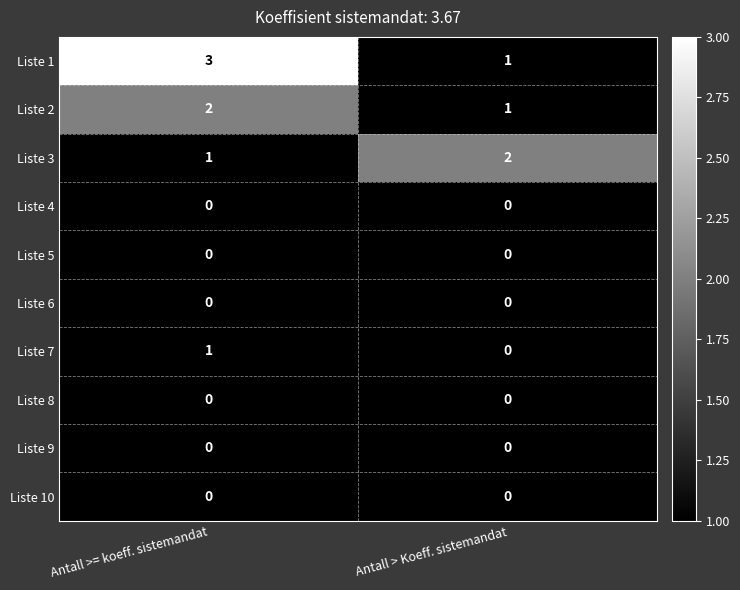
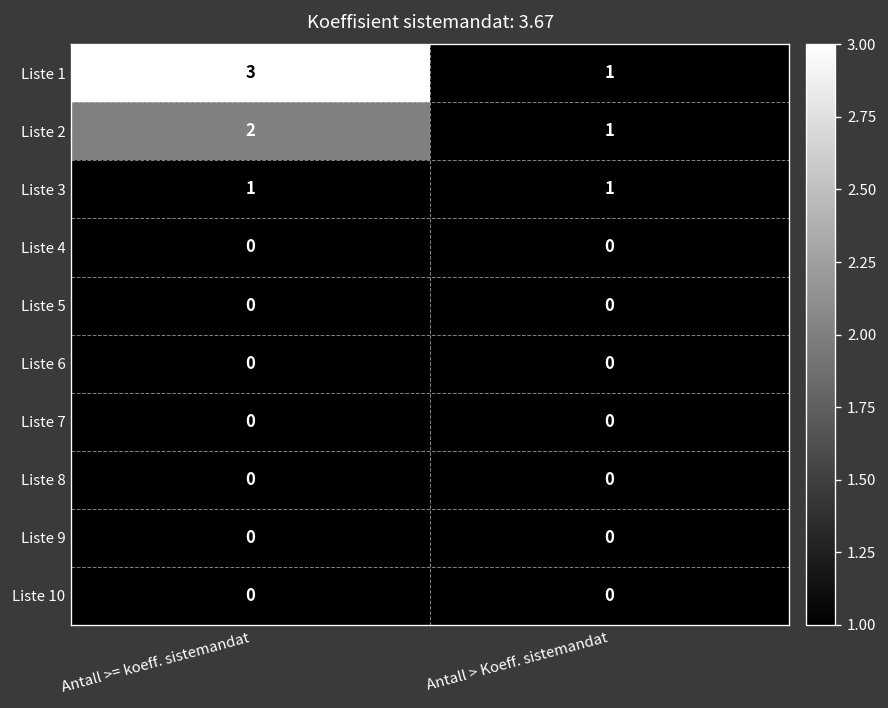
Liste 3, Antall > Koeff. sistemandat: 2 -> 1
Liste 7, Antall >= koeff. sistemandat: 1 -> 0
